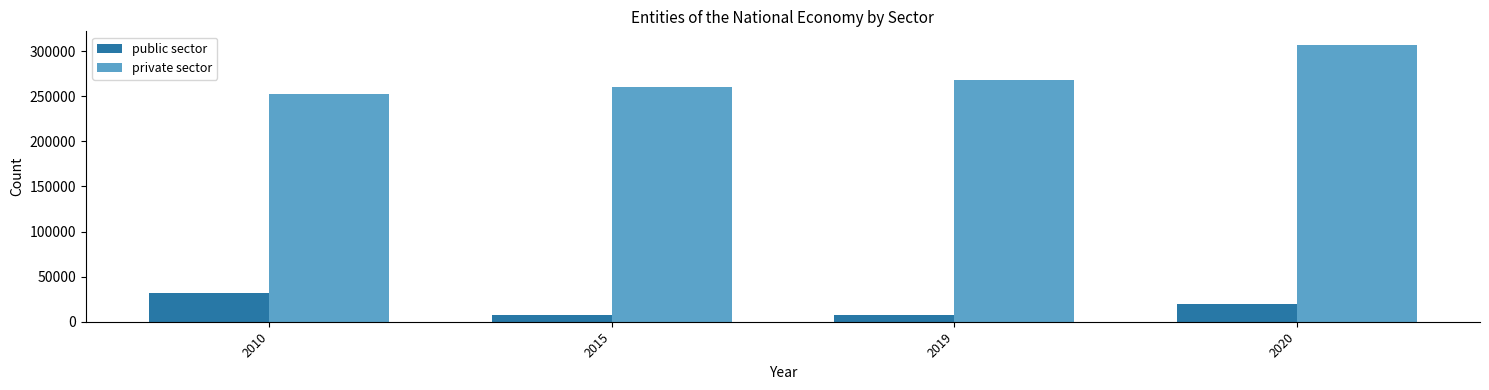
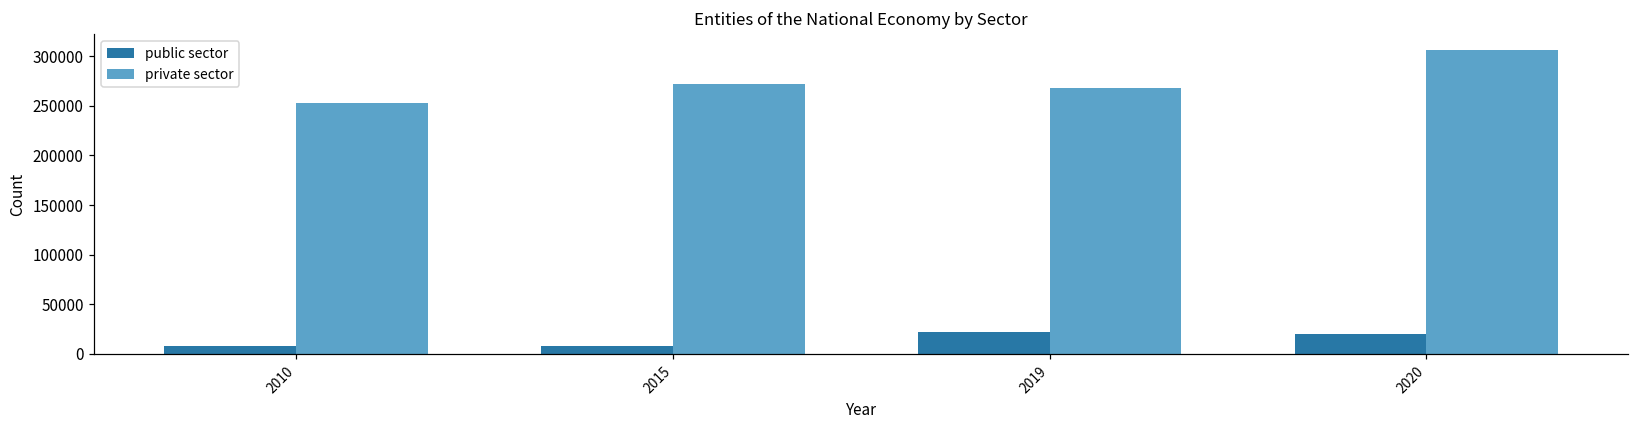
public sector, 2010: 30000 -> 10000
private sector, 2015: 260000 -> 270000
public sector, 2019: 10000 -> 20000
